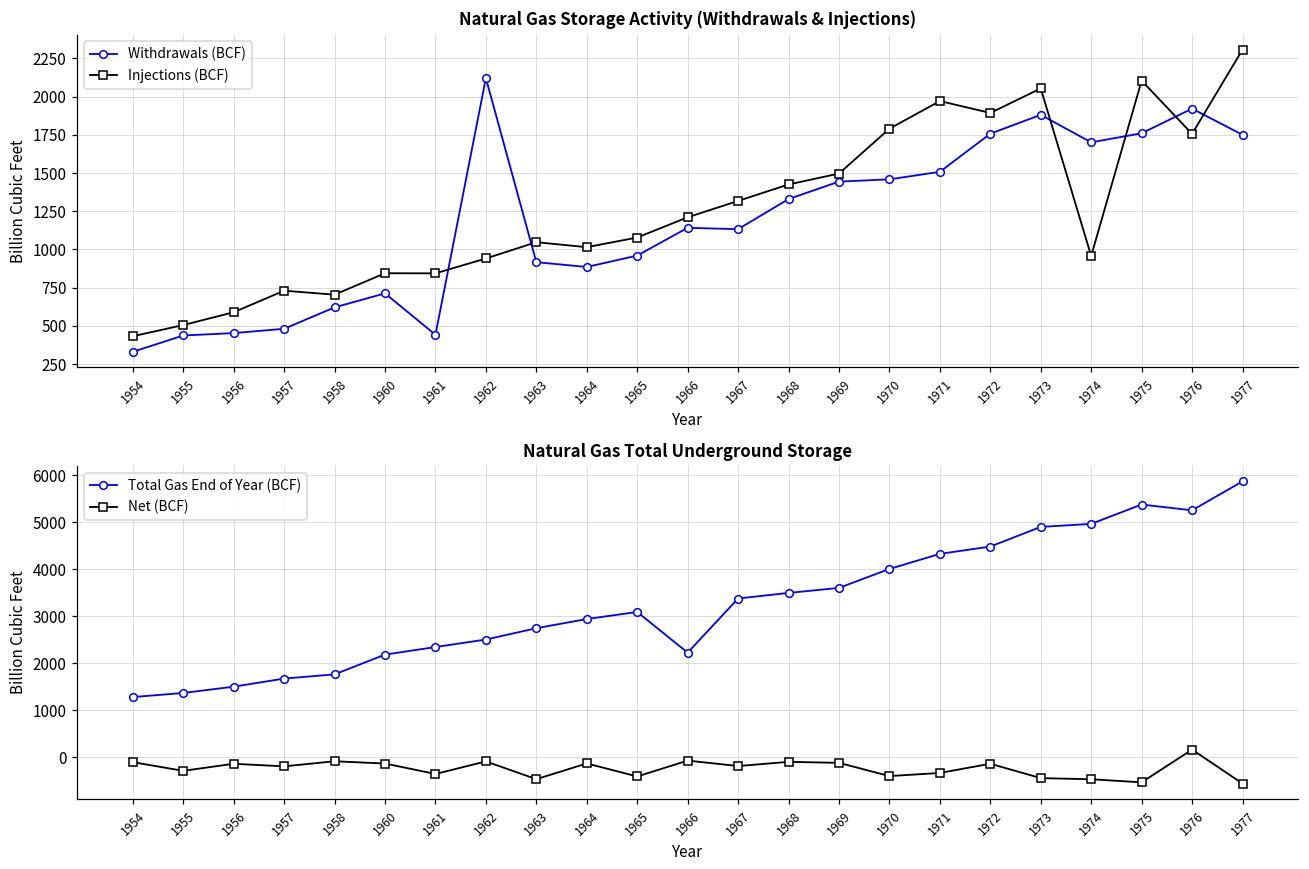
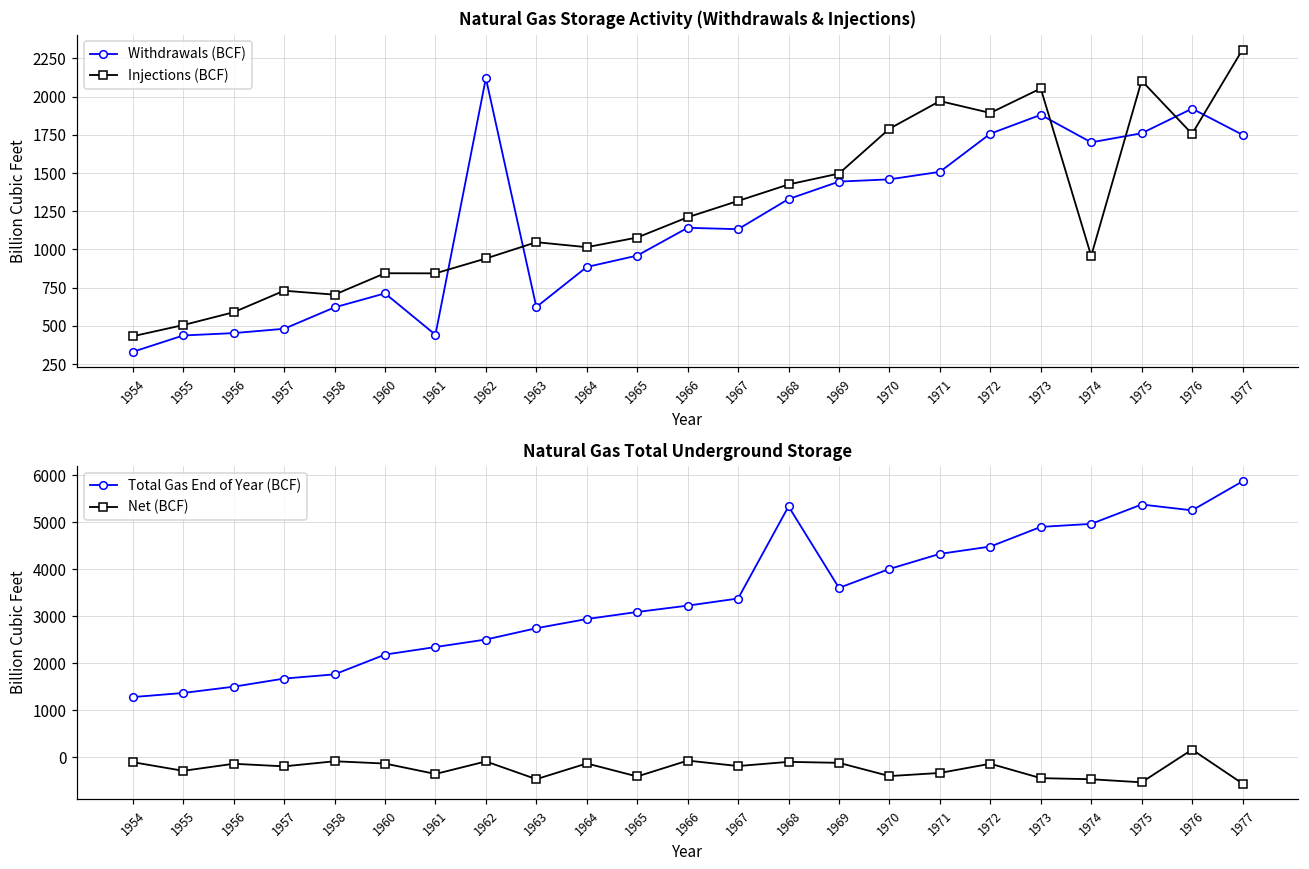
Natural Gas Storage Activity (Withdrawals & Injections), Withdrawals (BCF), 1963: 920 -> 620
Natural Gas Total Underground Storage, Total Gas End of Year (BCF), 1966: 2200 -> 3200
Natural Gas Total Underground Storage, Total Gas End of Year (BCF), 1968: 3500 -> 5300
